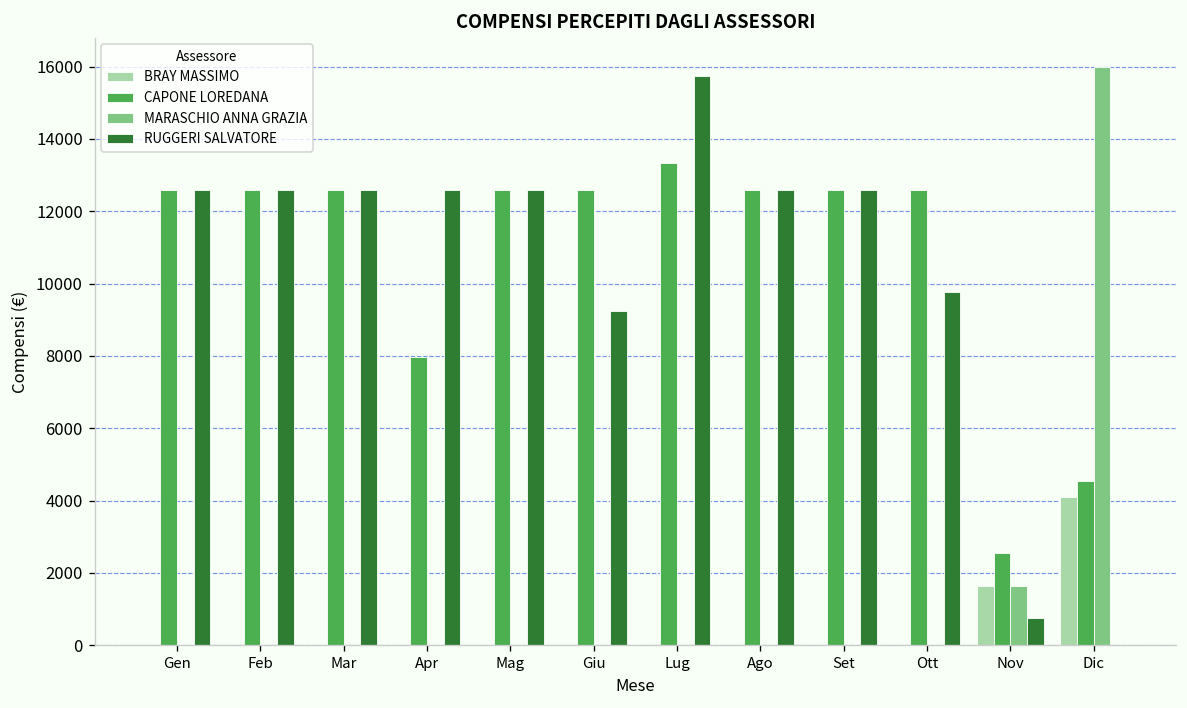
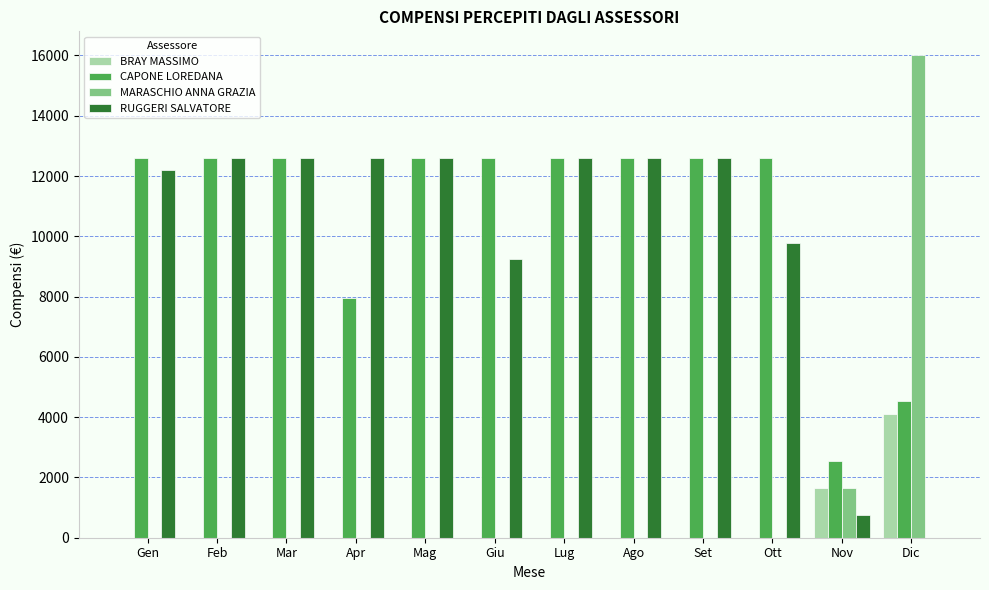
RUGGERI SALVATORE, Gen: 12600 -> 12200
CAPONE LOREDANA, Lug: 13300 -> 12600
RUGGERI SALVATORE, Lug: 15700 -> 12600
